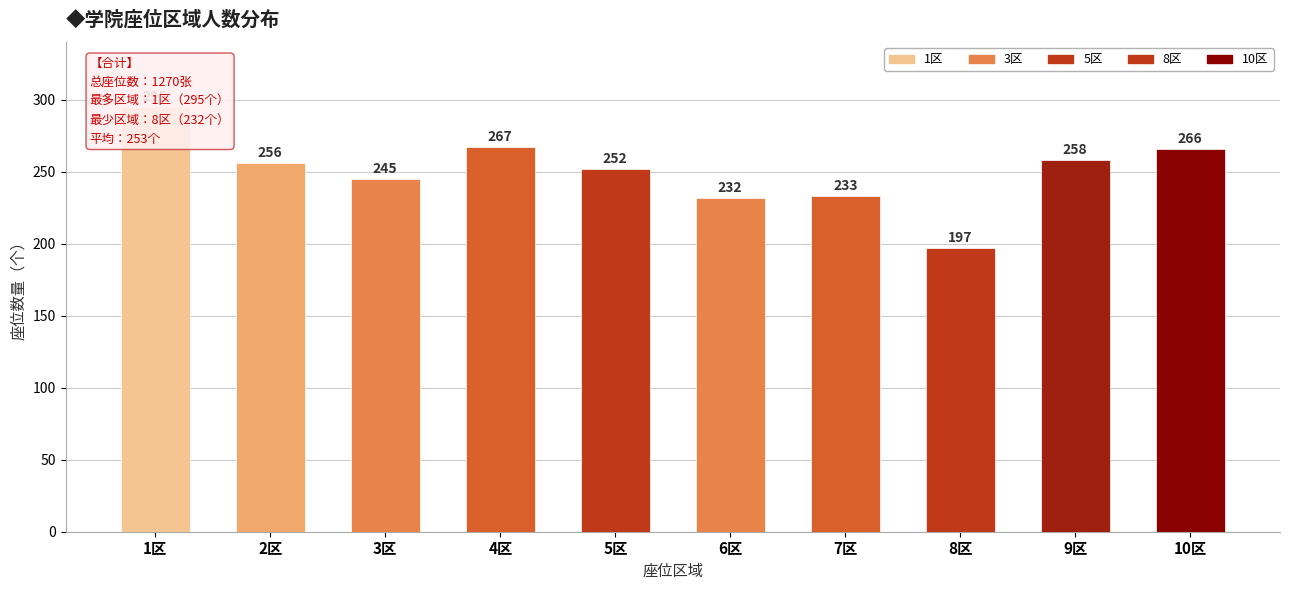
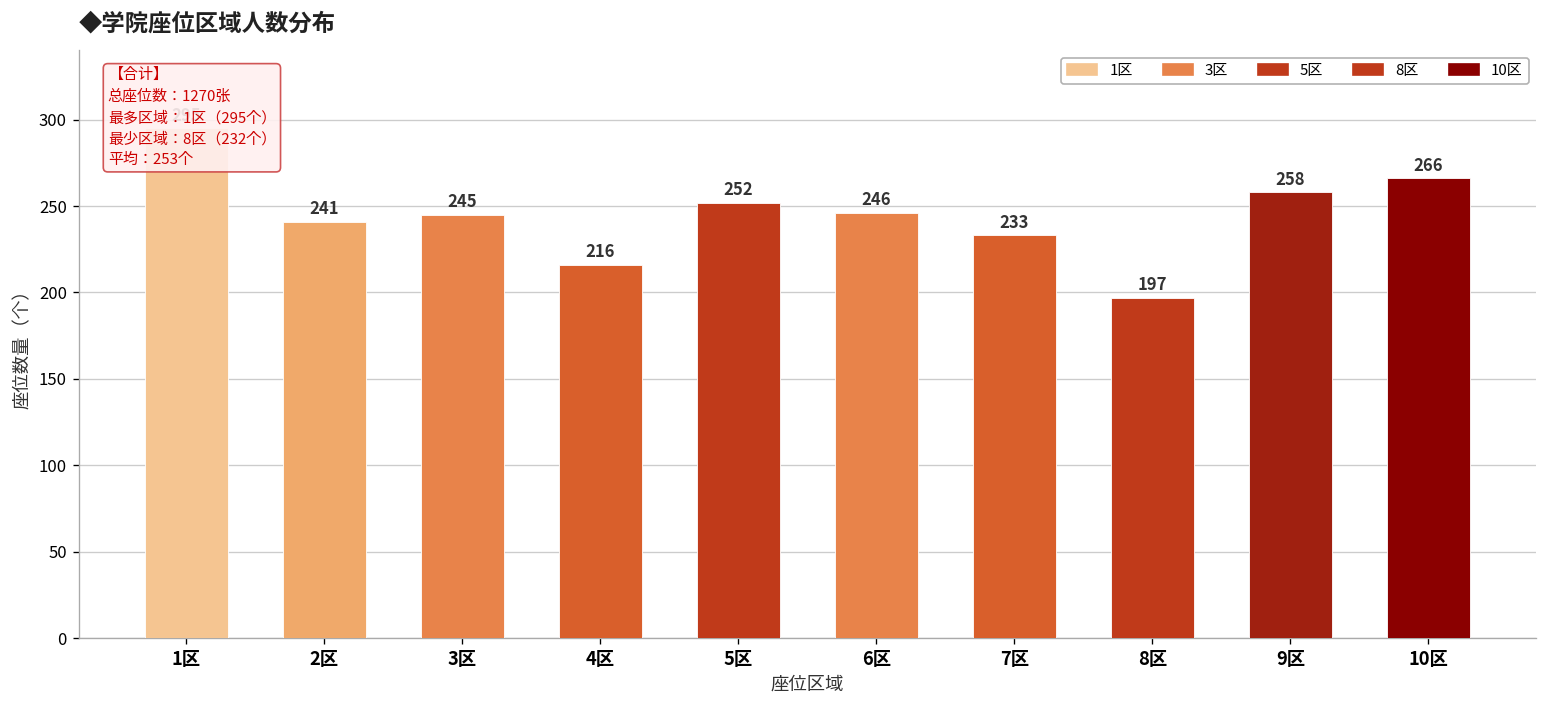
2区: 256 -> 241
4区: 267 -> 216
6区: 232 -> 246
